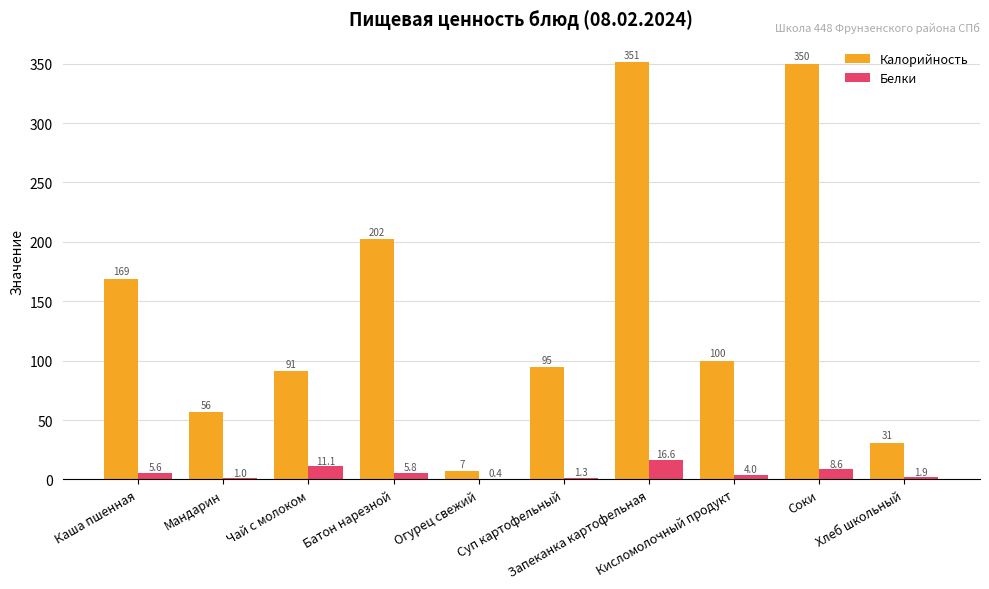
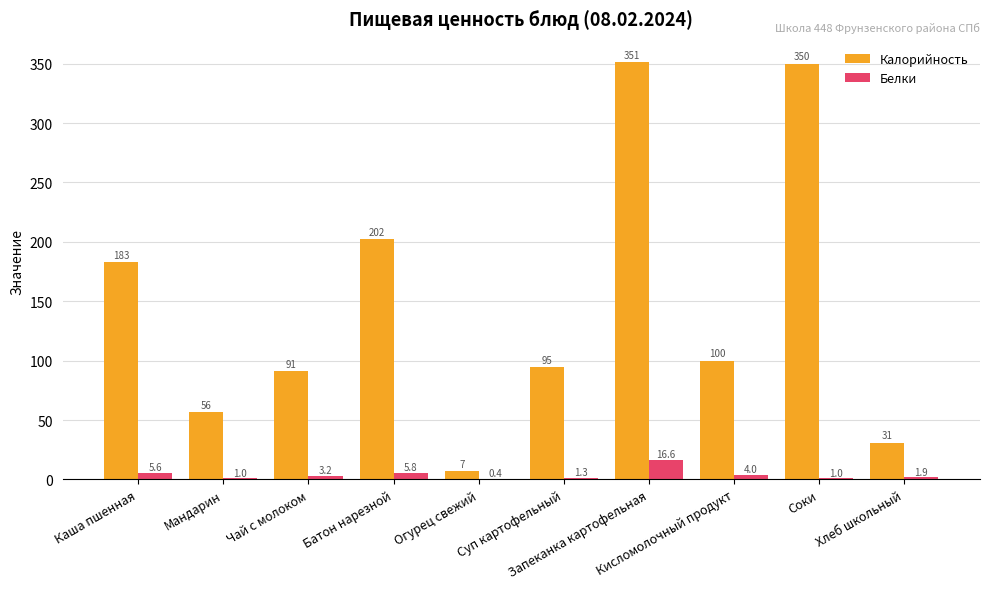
Калорийность, Каша пшенная: 169 -> 183
Белки, Чай с молоком: 11.1 -> 3.2
Белки, Соки: 8.6 -> 1.0
